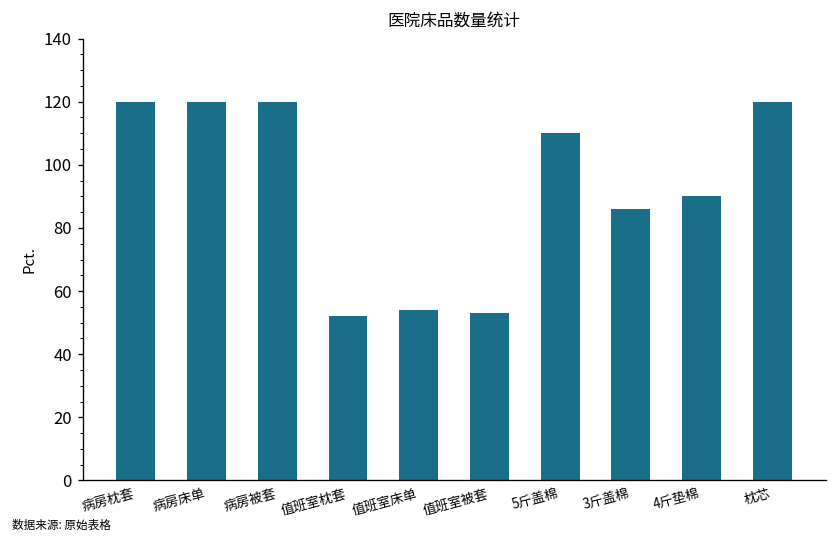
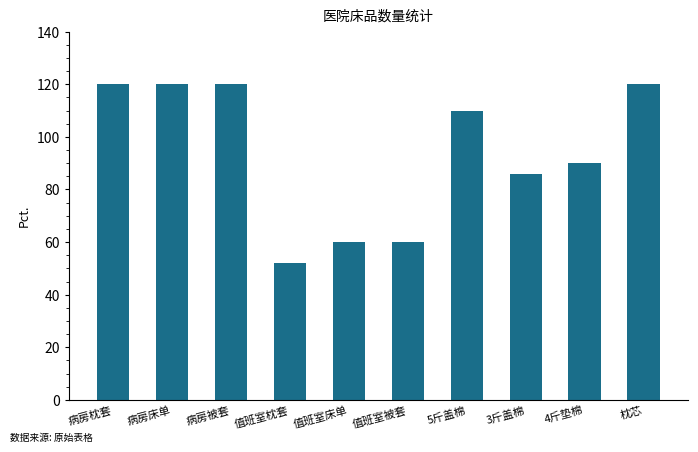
值班室床单: 54 -> 60
值班室被套: 53 -> 60
